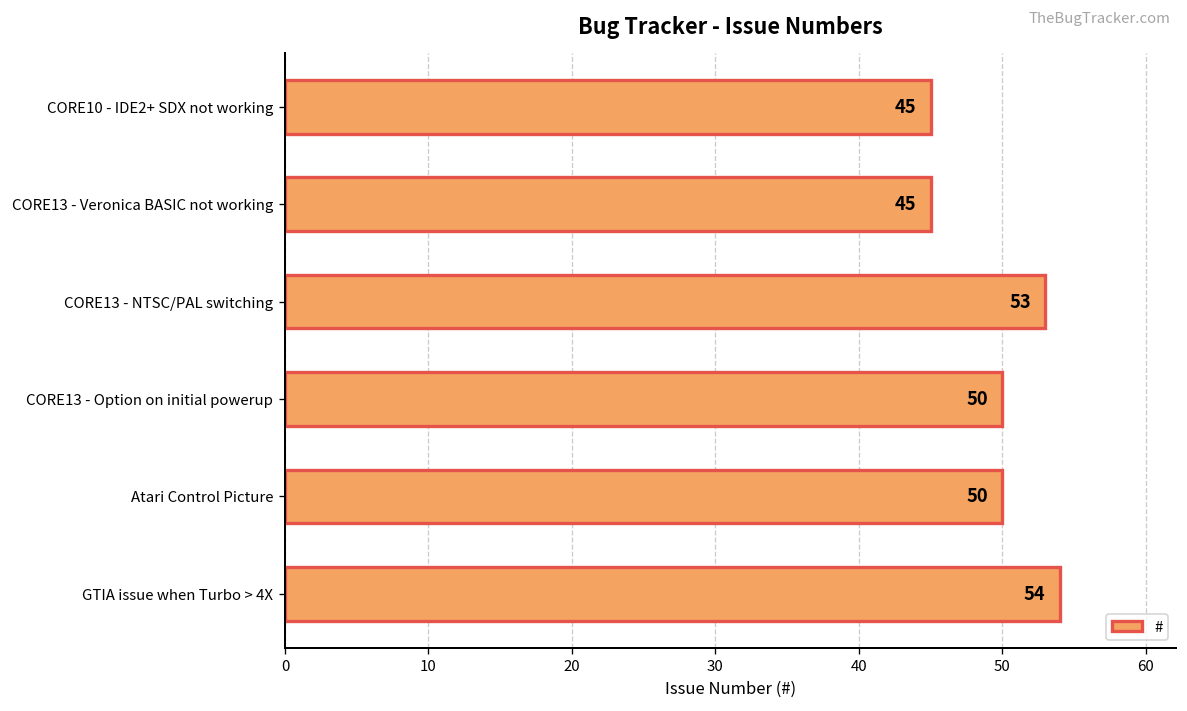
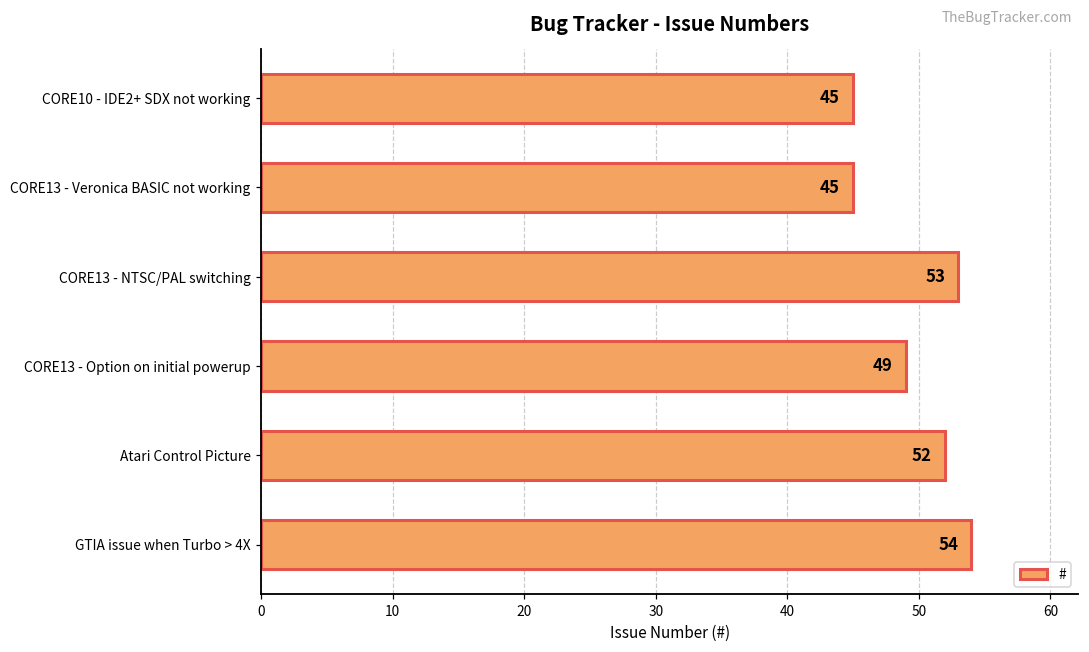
CORE13 - Option on initial powerup: 50 -> 49
Atari Control Picture: 50 -> 52
